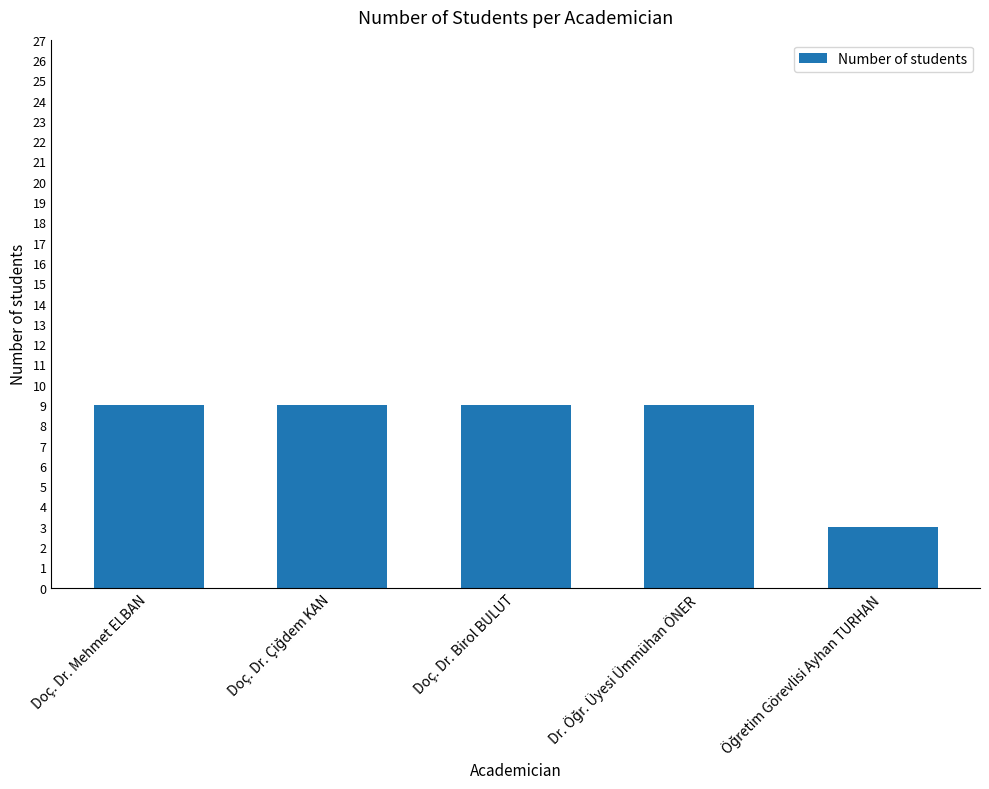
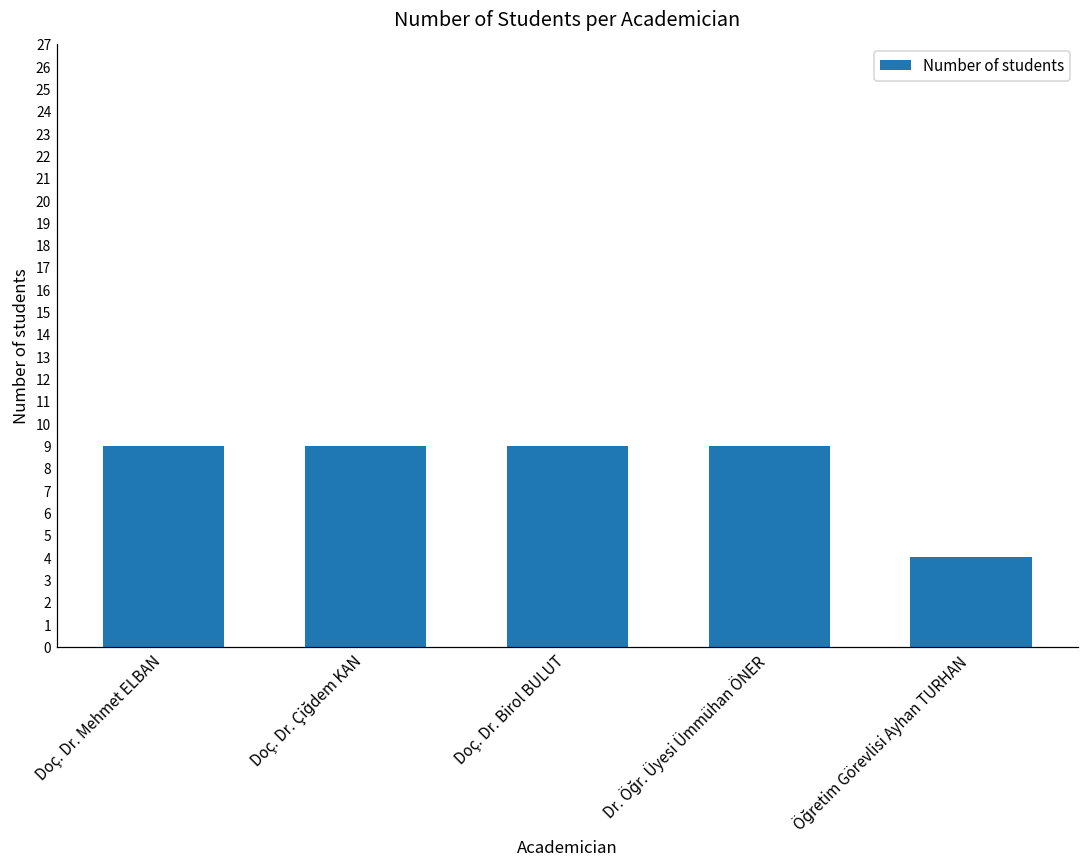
Öğretim Görevlisi Ayhan TURHAN: 3 -> 4
